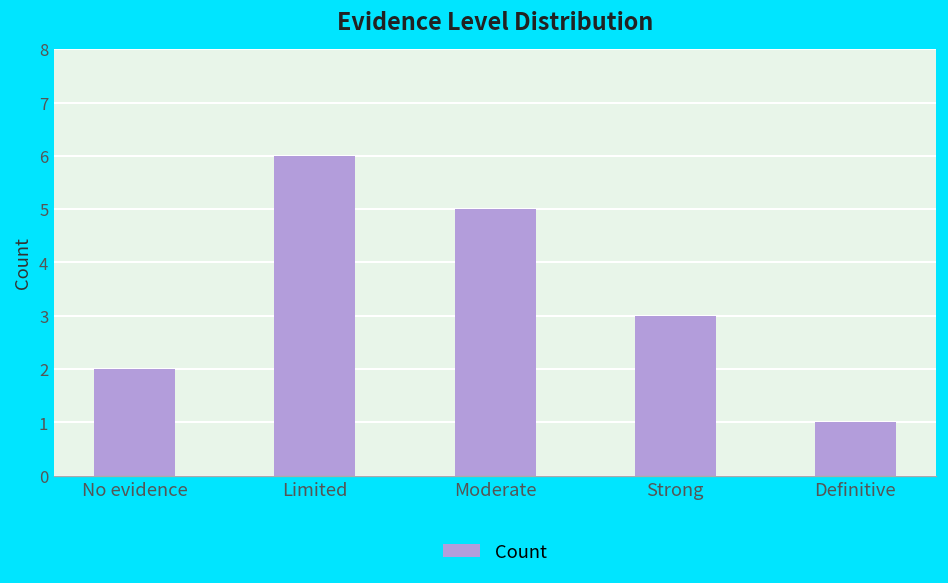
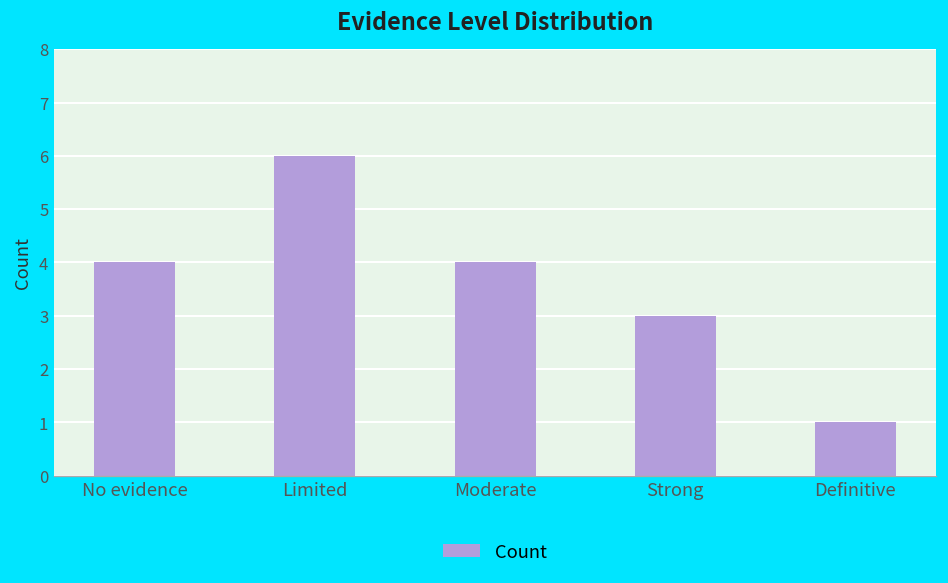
No evidence: 2 -> 4
Moderate: 5 -> 4
